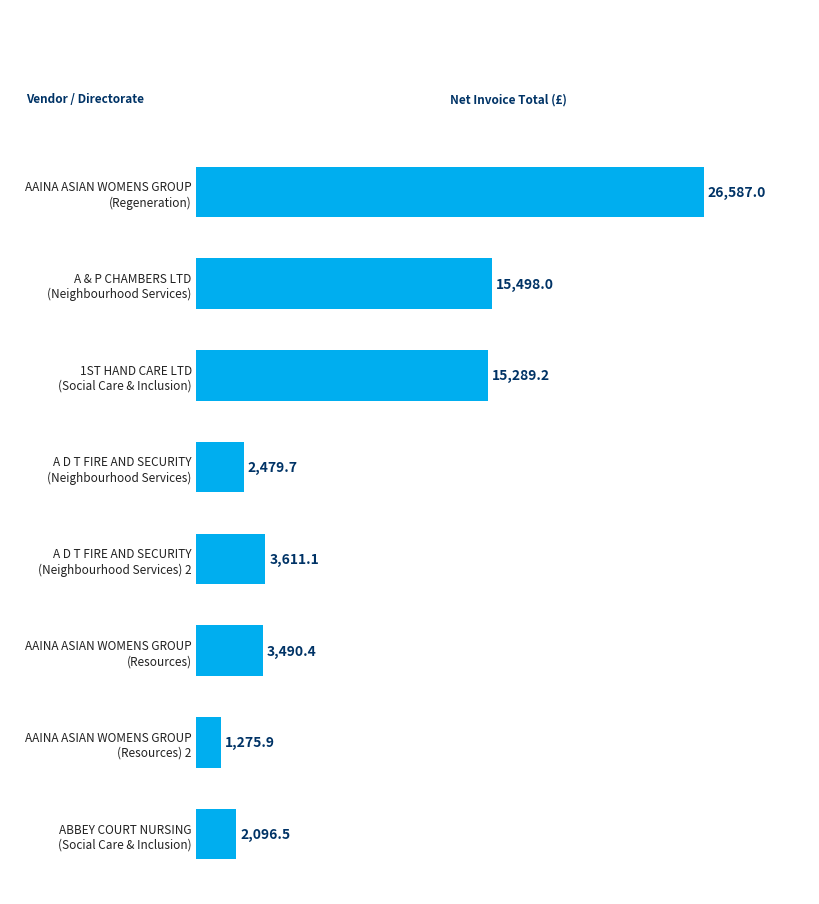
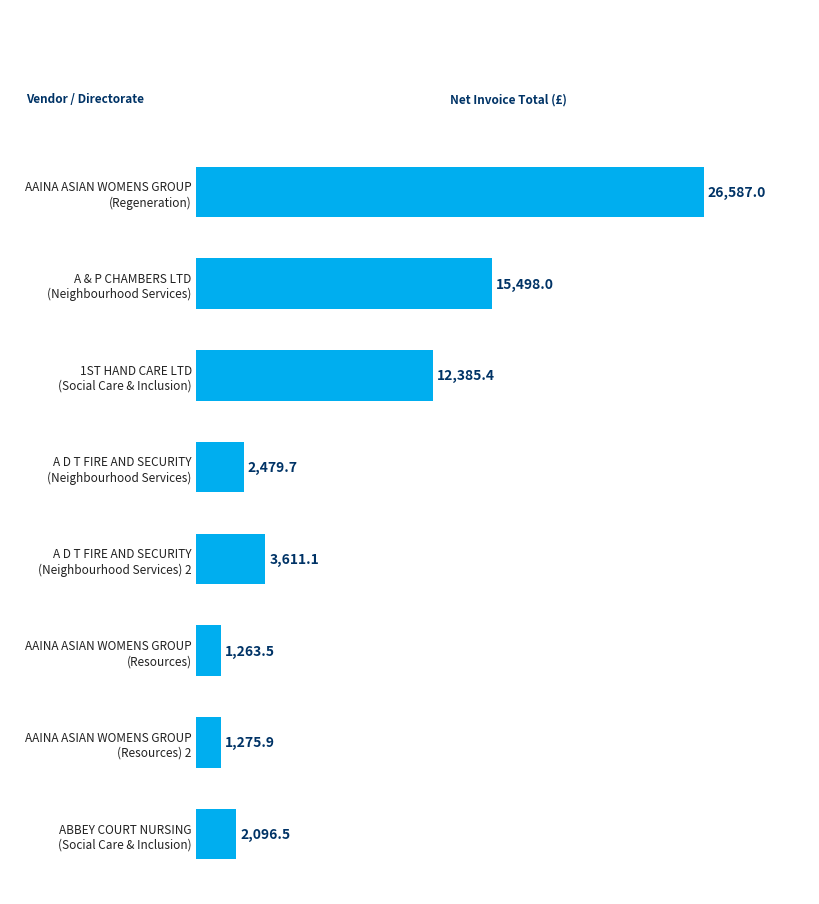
1ST HAND CARE LTD (Social Care & Inclusion): 15,289.2 -> 12,385.4
AAINA ASIAN WOMENS GROUP (Resources): 3,490.4 -> 1,263.5
